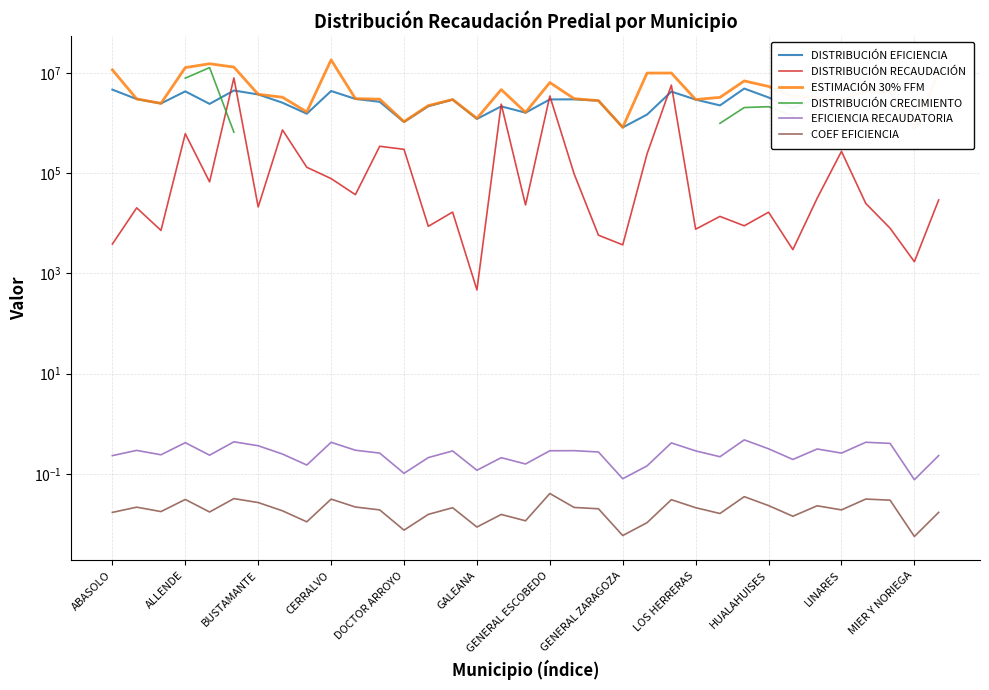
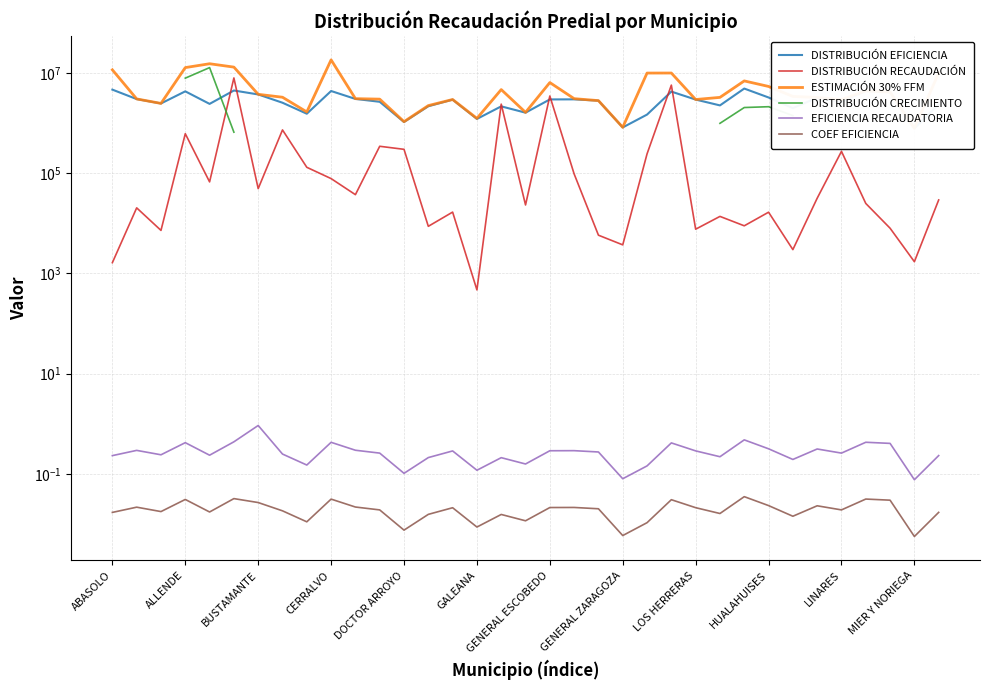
DISTRIBUCIÓN RECAUDACIÓN, ABASOLO: 4000 -> 1600
DISTRIBUCIÓN RECAUDACIÓN, BUSTAMANTE: 21000 -> 50000
EFICIENCIA RECAUDATORIA, BUSTAMANTE: 0.4 -> 0.9
COEF EFICIENCIA, GENERAL ESCOBEDO: 0.04 -> 0.021
